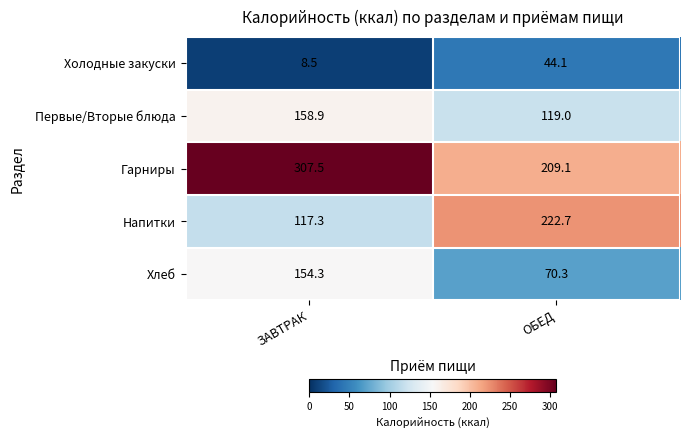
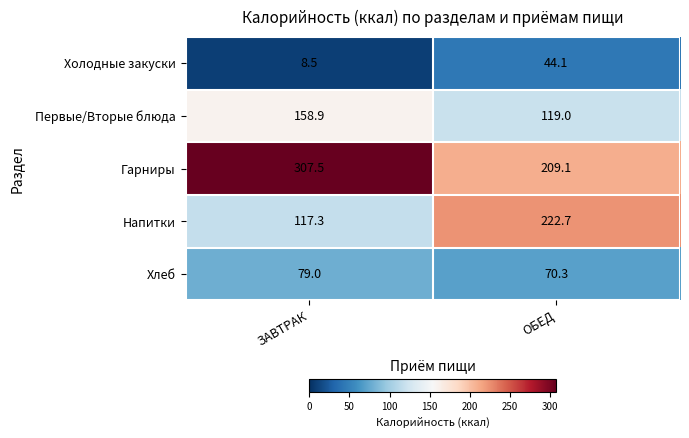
Хлеб, ЗАВТРАК: 154.3 -> 79.0
